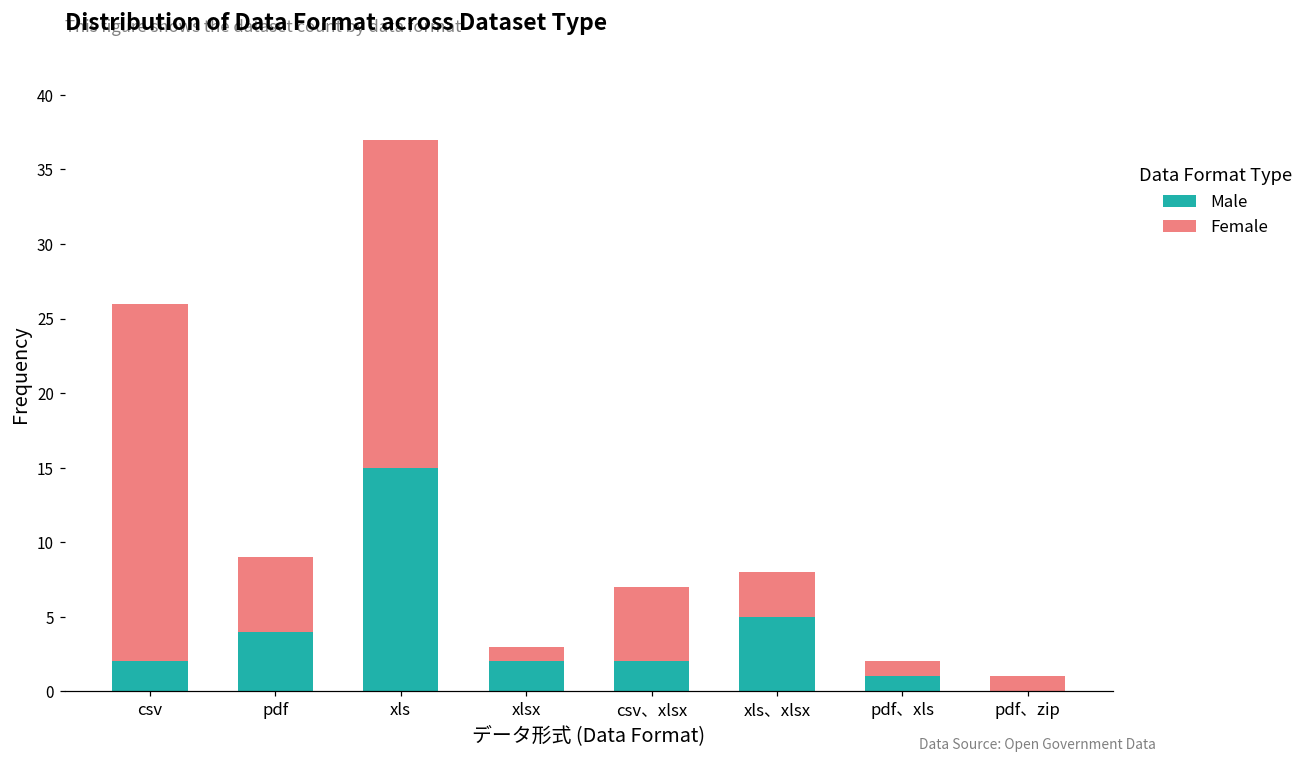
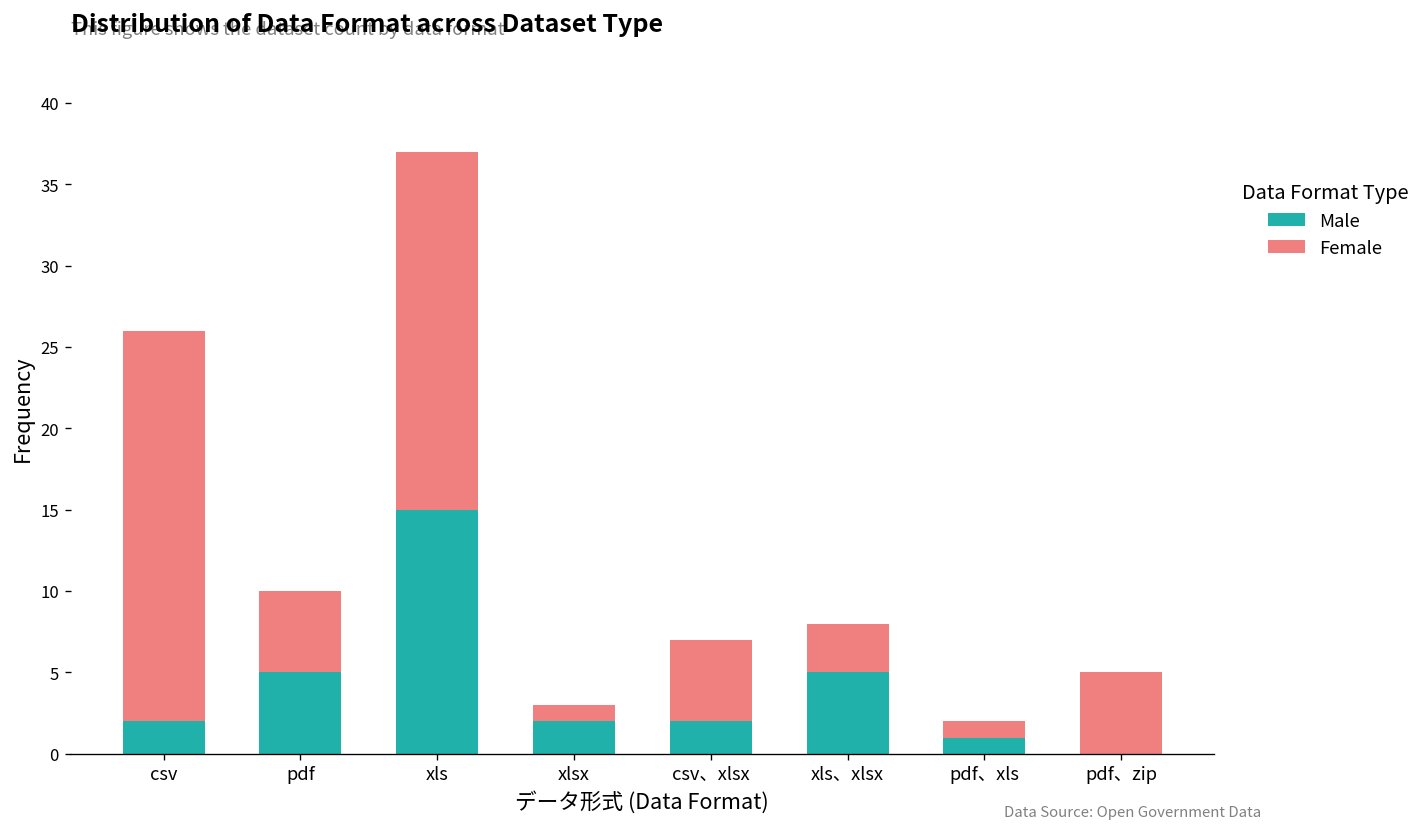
Male, pdf: 4 -> 5
Female, pdf、zip: 1 -> 5
